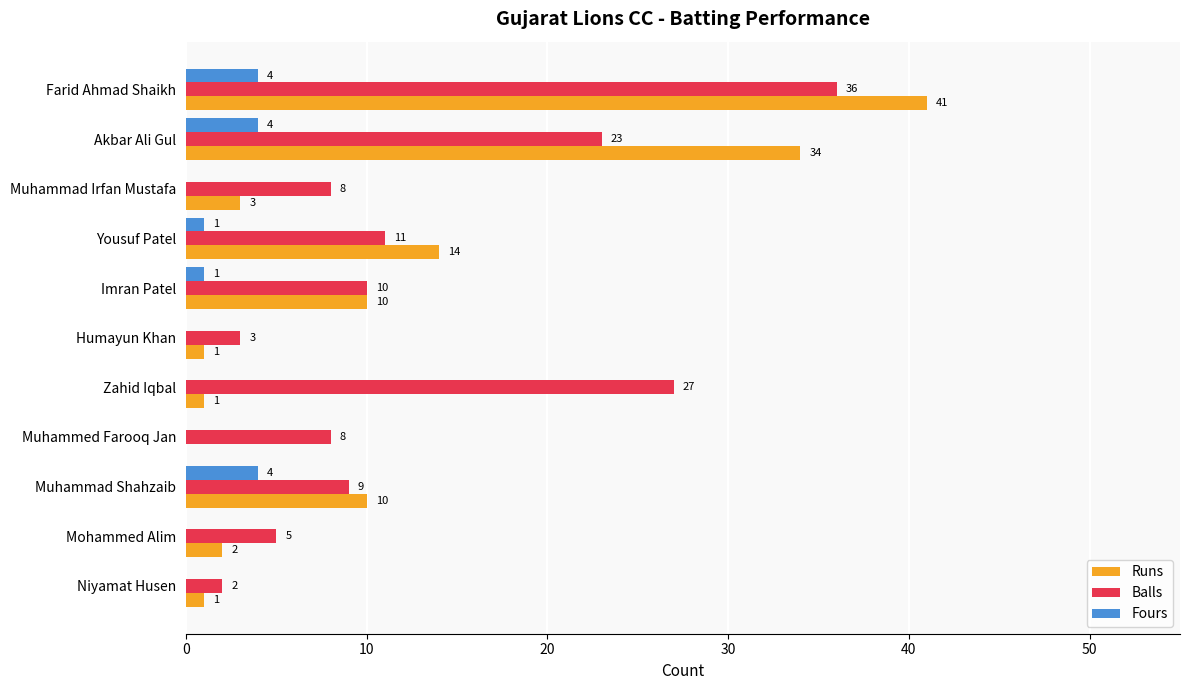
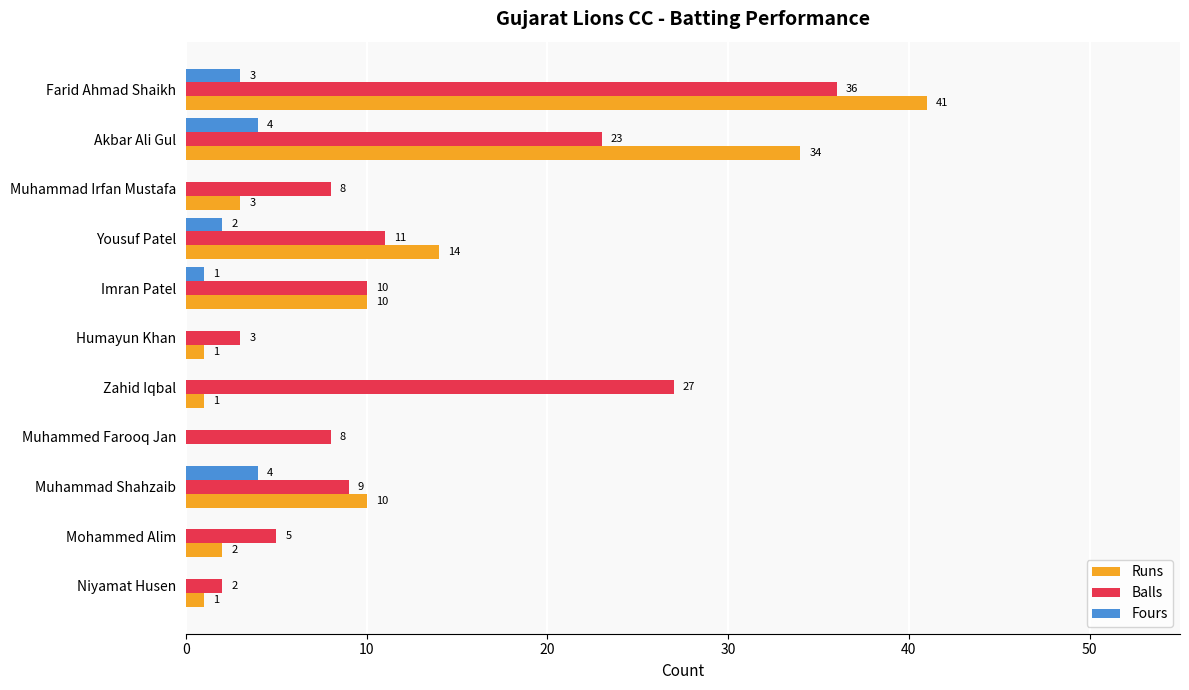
Fours, Farid Ahmad Shaikh: 4 -> 3
Fours, Yousuf Patel: 1 -> 2
